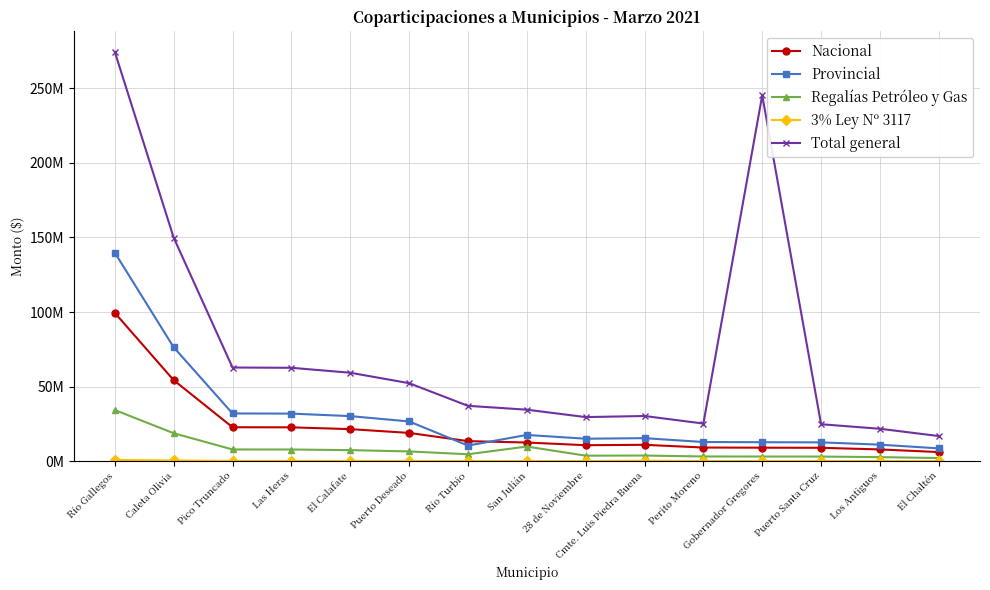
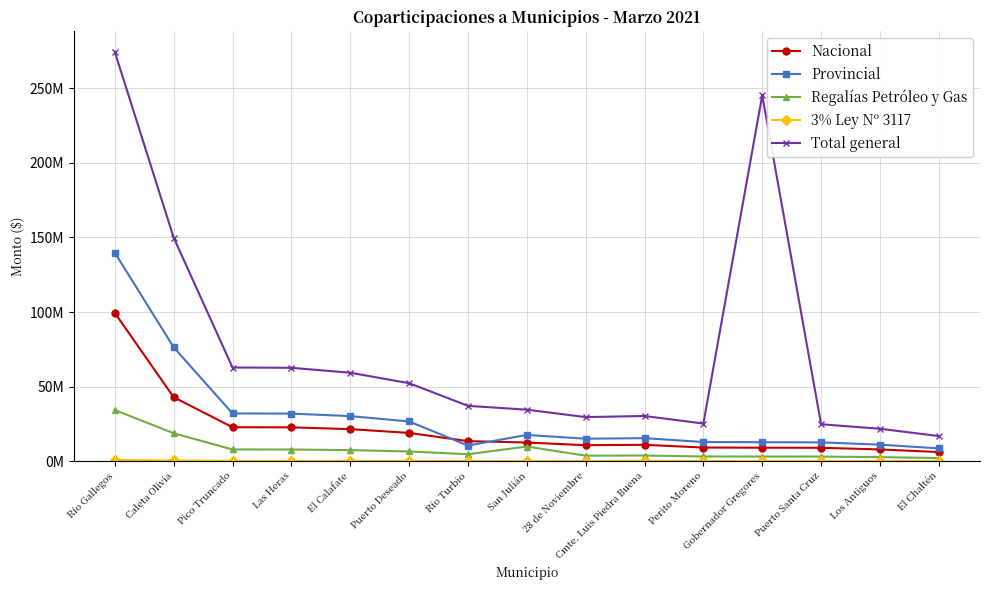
Nacional, Caleta Olivia: 54000000 -> 43000000
